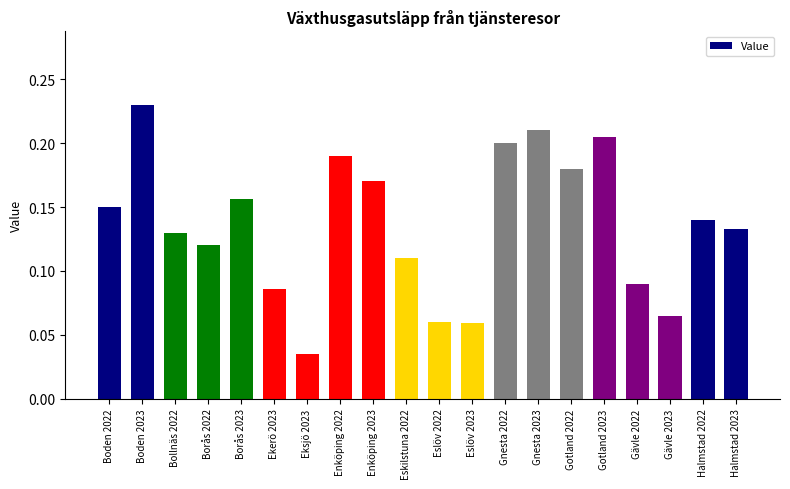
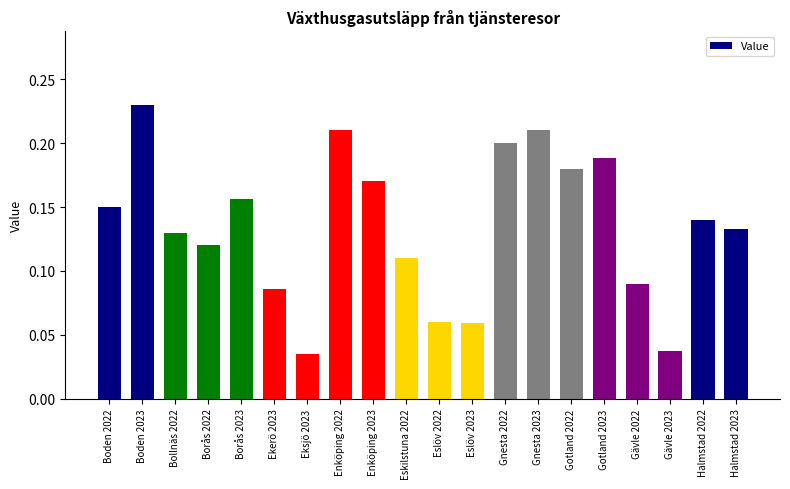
Enköping 2022: 0.19 -> 0.21
Gotland 2023: 0.205 -> 0.188
Gävle 2023: 0.065 -> 0.037
